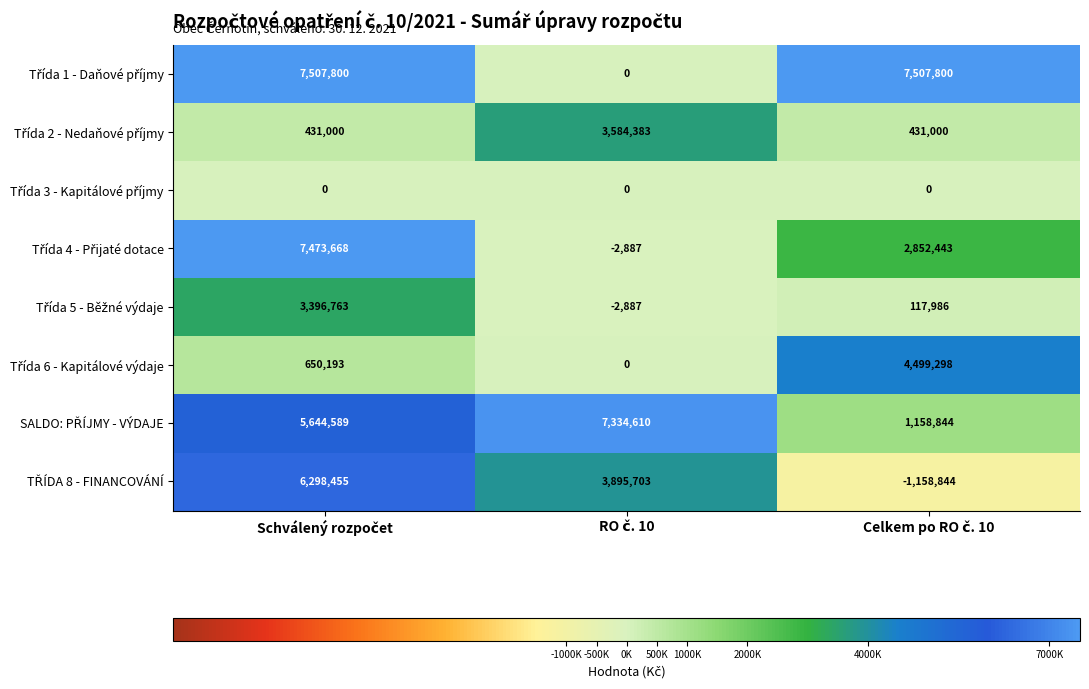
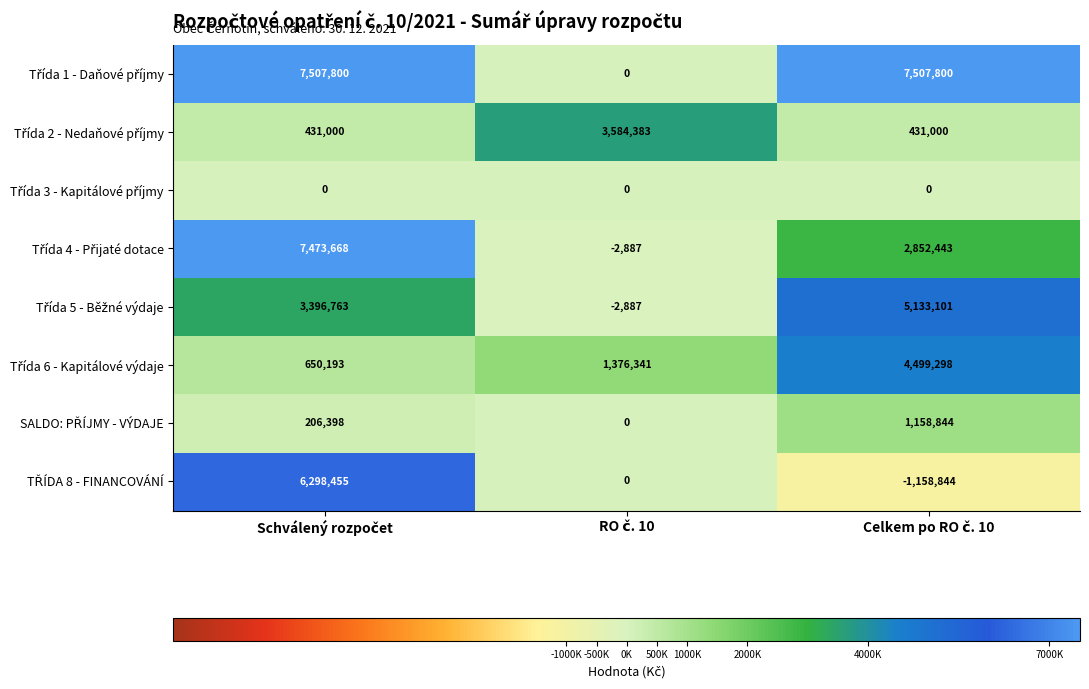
Třída 5 - Běžné výdaje, Celkem po RO č. 10: 117,986 -> 5,133,101
Třída 6 - Kapitálové výdaje, RO č. 10: 0 -> 1,376,341
SALDO: PŘÍJMY - VÝDAJE, Schválený rozpočet: 5,644,589 -> 206,398
SALDO: PŘÍJMY - VÝDAJE, RO č. 10: 7,334,610 -> 0
TŘÍDA 8 - FINANCOVÁNÍ, RO č. 10: 3,895,703 -> 0
